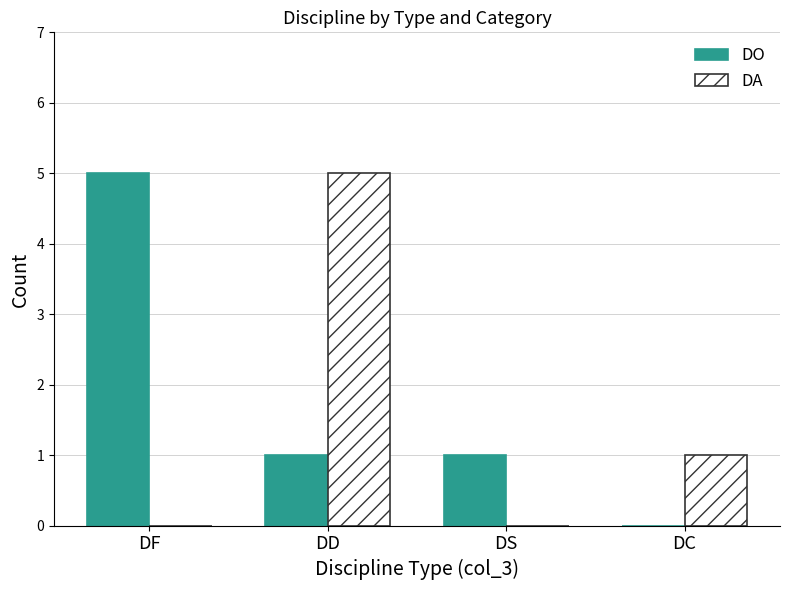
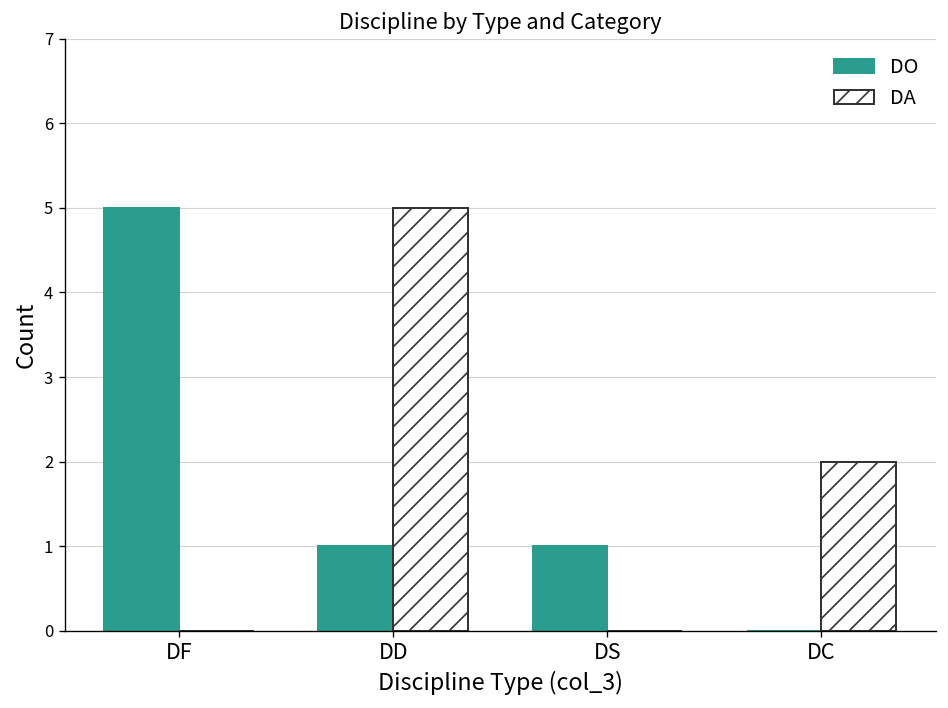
DA, DC: 1 -> 2
